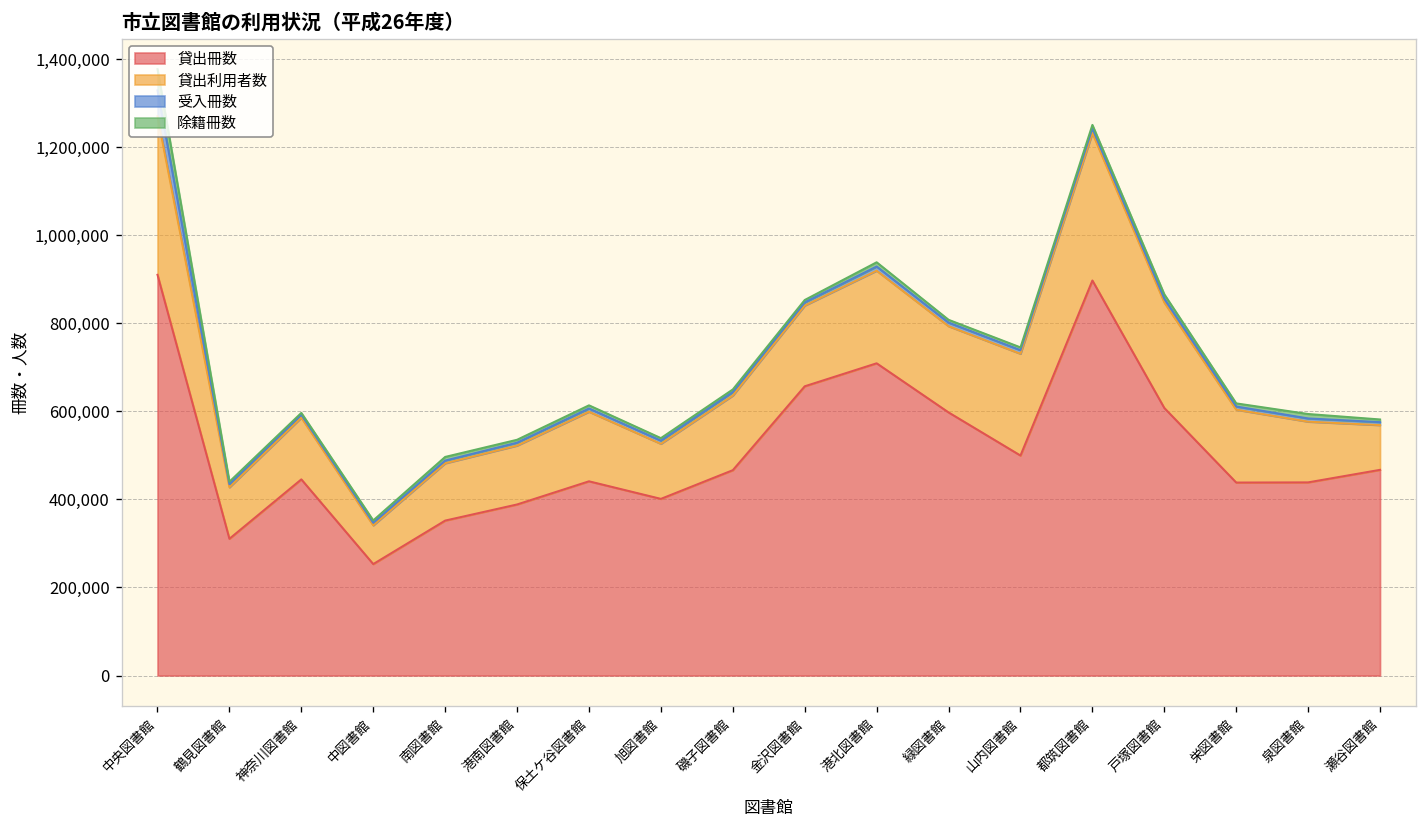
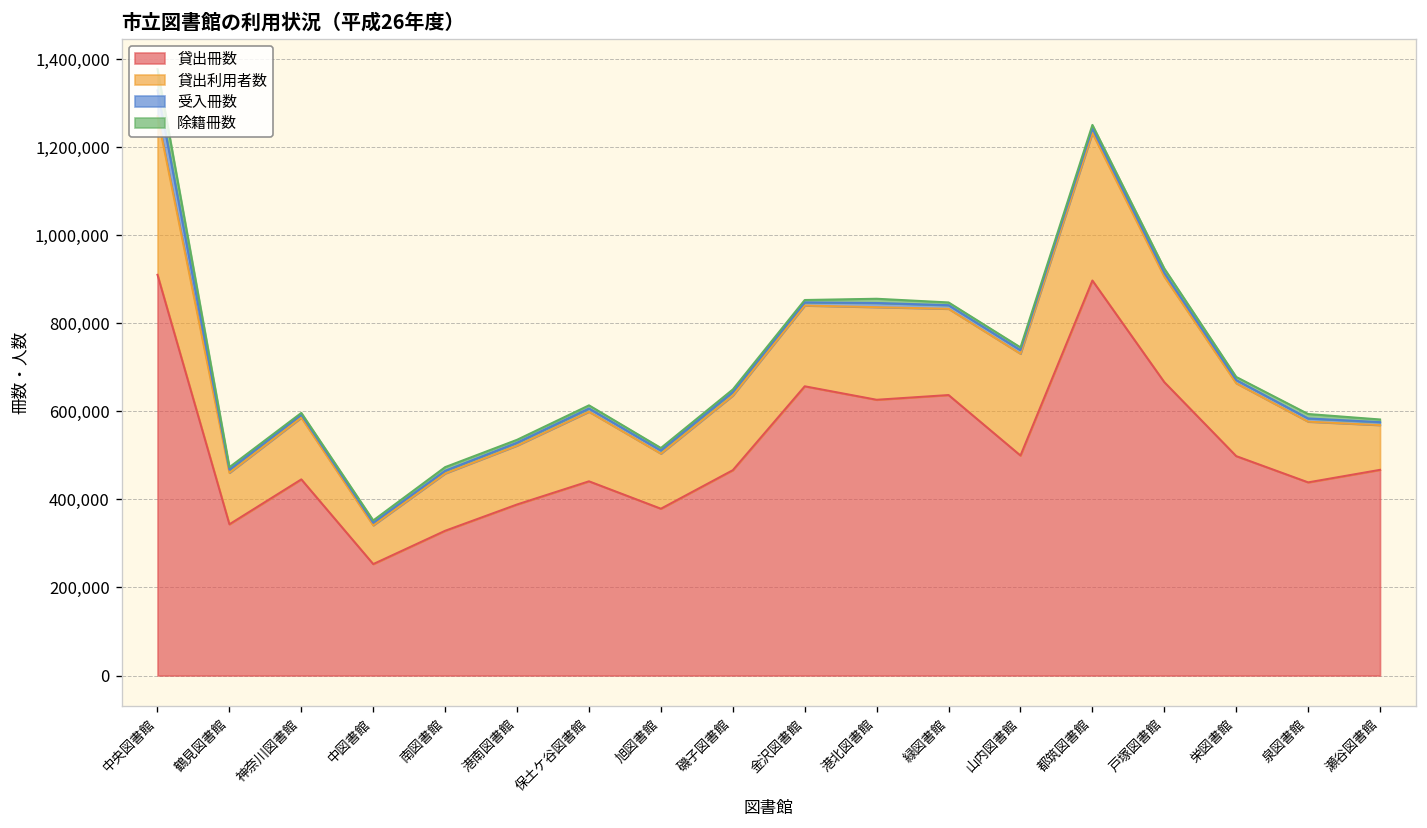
貸出冊数, 鶴見図書館: 310,000 -> 340,000
貸出冊数, 南図書館: 350,000 -> 330,000
貸出冊数, 旭図書館: 400,000 -> 380,000
貸出冊数, 港北図書館: 710,000 -> 630,000
貸出冊数, 緑図書館: 600,000 -> 640,000
貸出冊数, 戸塚図書館: 610,000 -> 670,000
貸出冊数, 栄図書館: 440,000 -> 500,000
